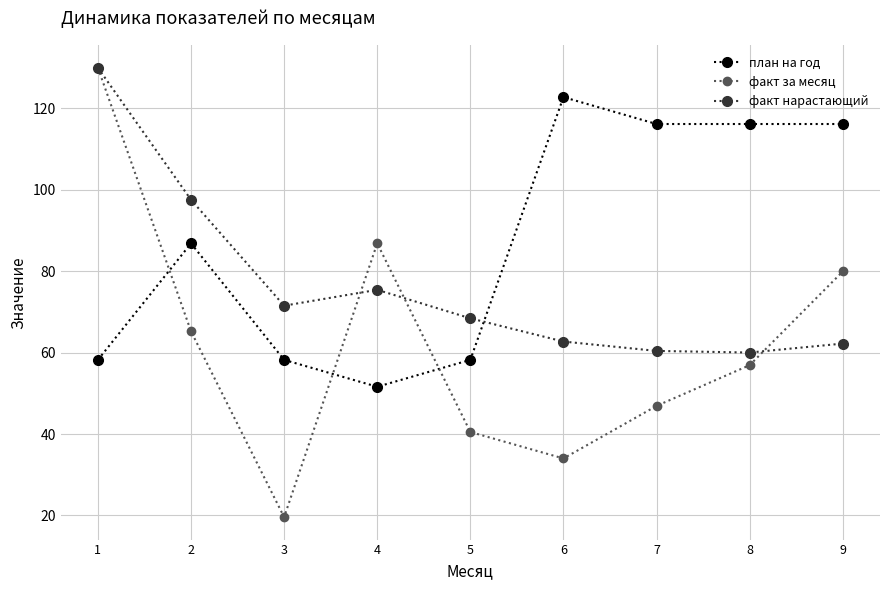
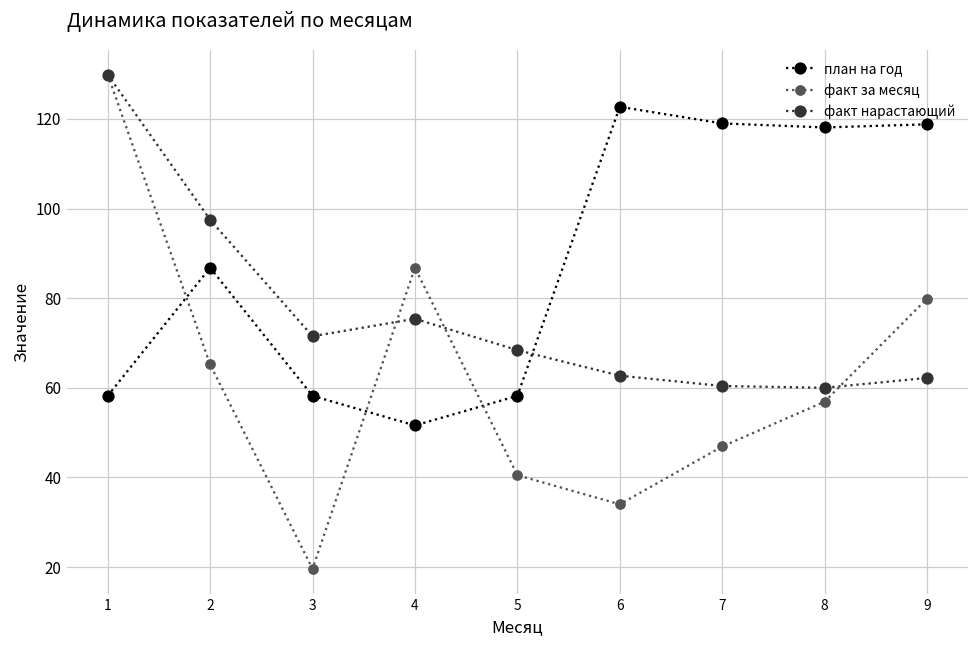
план на год, 7: 116 -> 119
план на год, 8: 116 -> 118
план на год, 9: 116 -> 119
